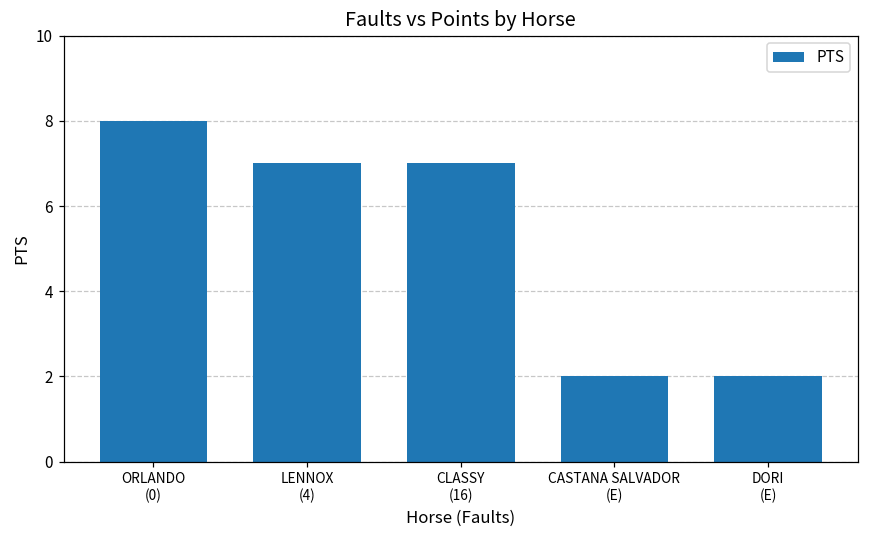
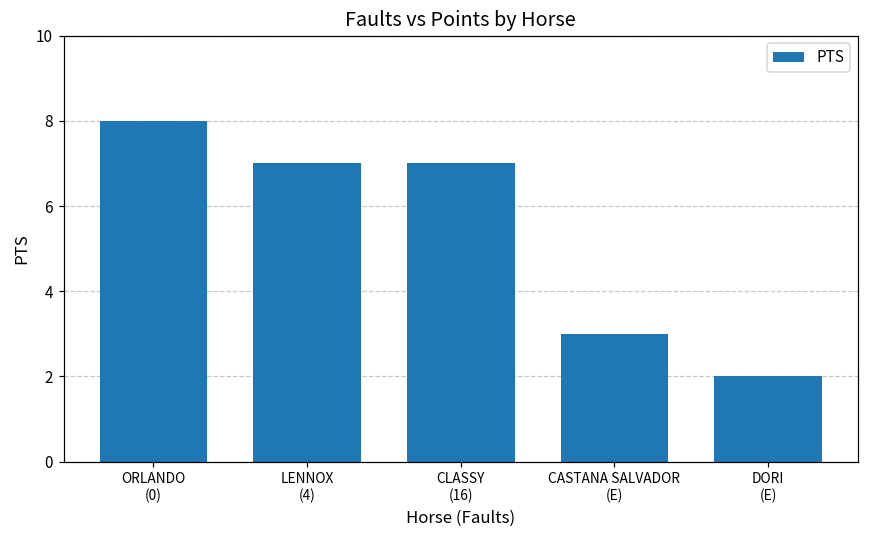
CASTANA SALVADOR (E): 2 -> 3
